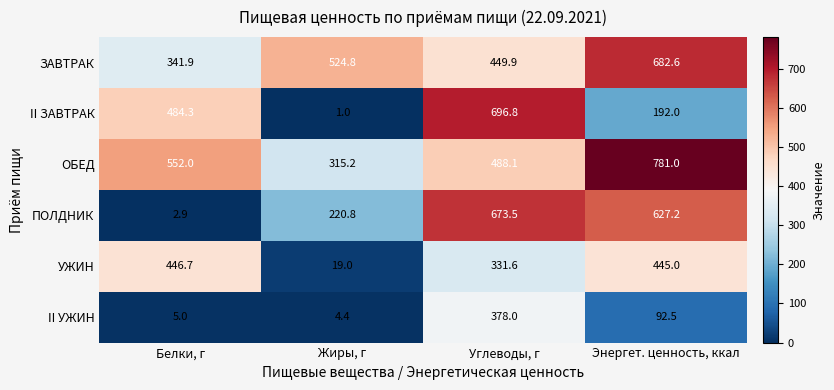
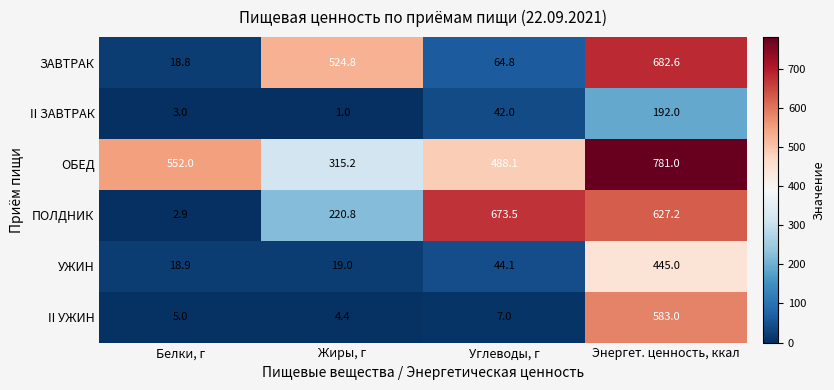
ЗАВТРАК, Белки, г: 341.9 -> 18.8
ЗАВТРАК, Углеводы, г: 449.9 -> 64.8
II ЗАВТРАК, Белки, г: 484.3 -> 3.0
II ЗАВТРАК, Углеводы, г: 696.8 -> 42.0
УЖИН, Белки, г: 446.7 -> 18.9
УЖИН, Углеводы, г: 331.6 -> 44.1
II УЖИН, Углеводы, г: 378.0 -> 7.0
II УЖИН, Энергет. ценность, ккал: 92.5 -> 583.0
